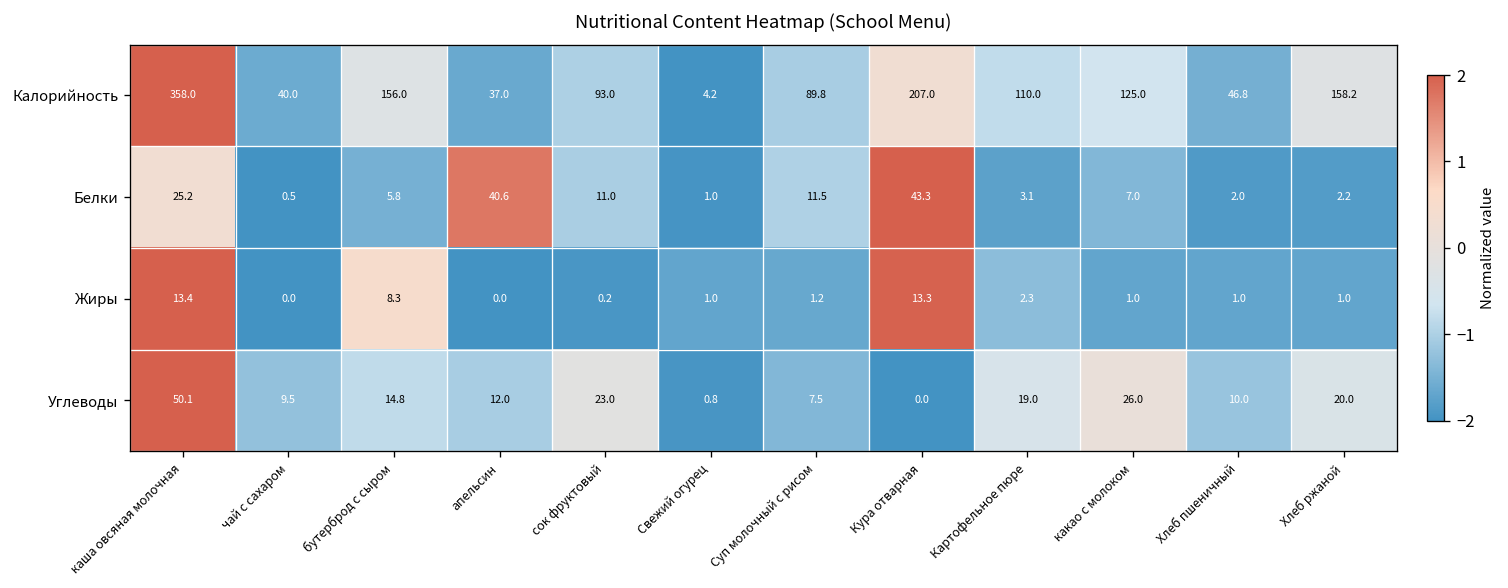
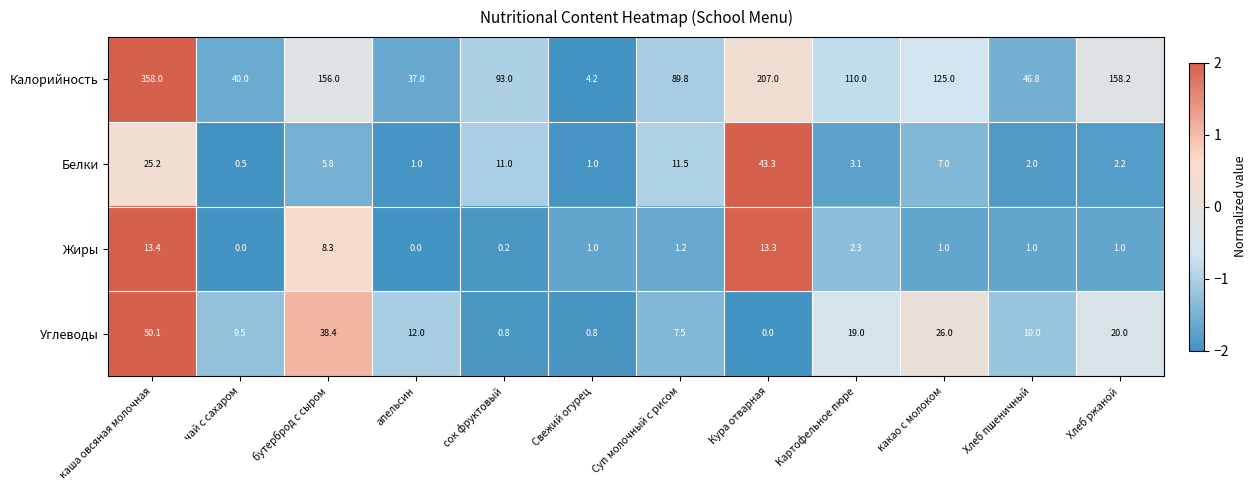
Белки, апельсин: 40.6 -> 1.0
Углеводы, бутерброд с сыром: 14.8 -> 38.4
Углеводы, сок фруктовый: 23.0 -> 0.8
